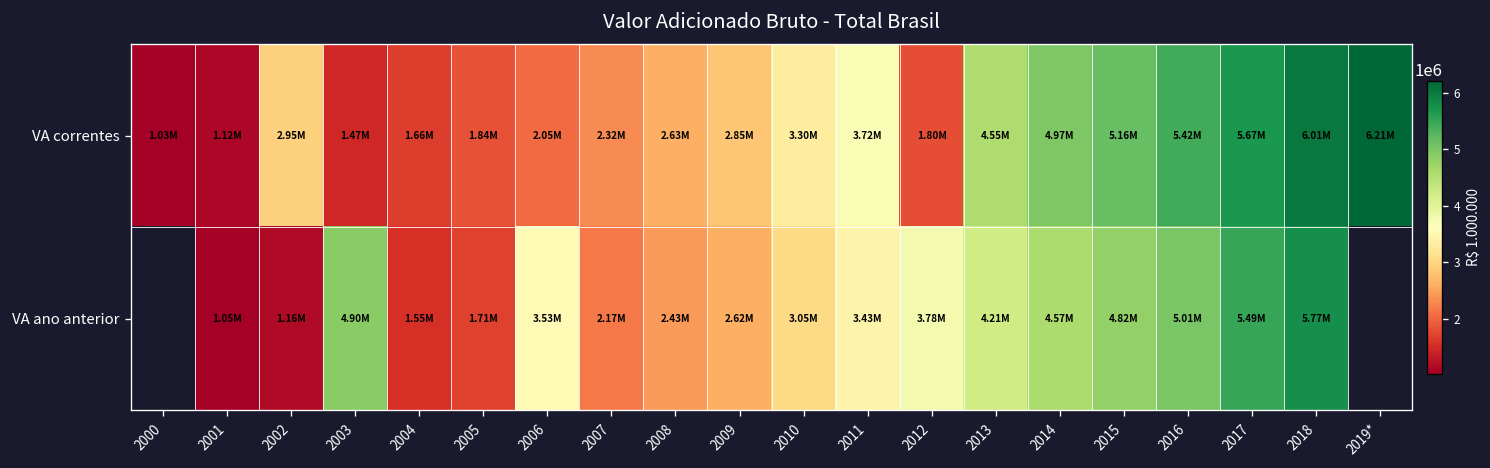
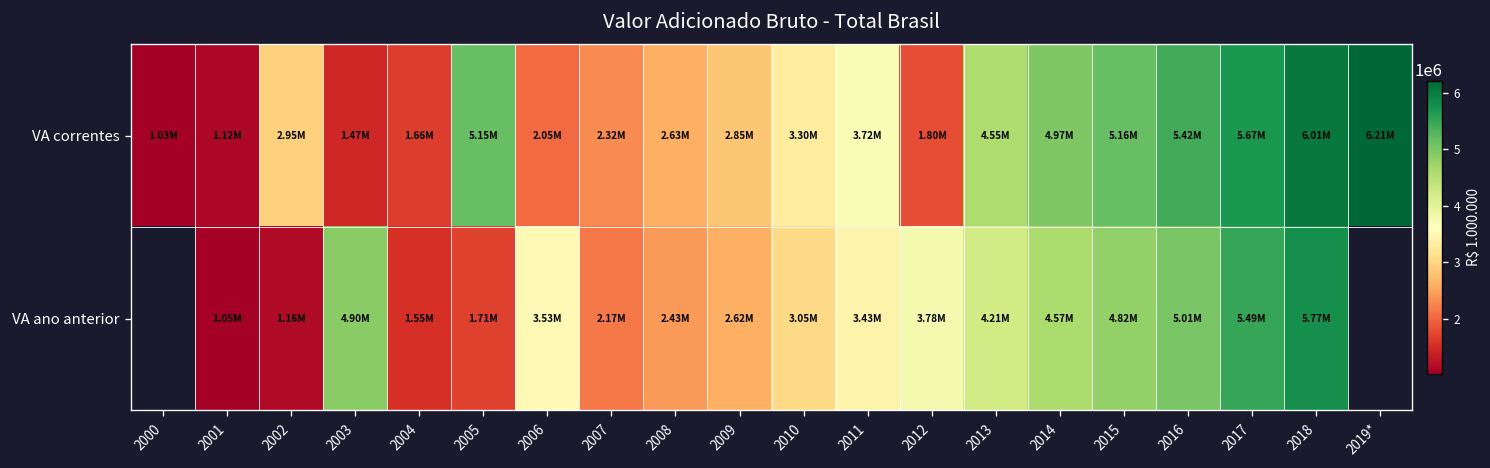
VA correntes, 2005: 1.84M -> 5.15M
